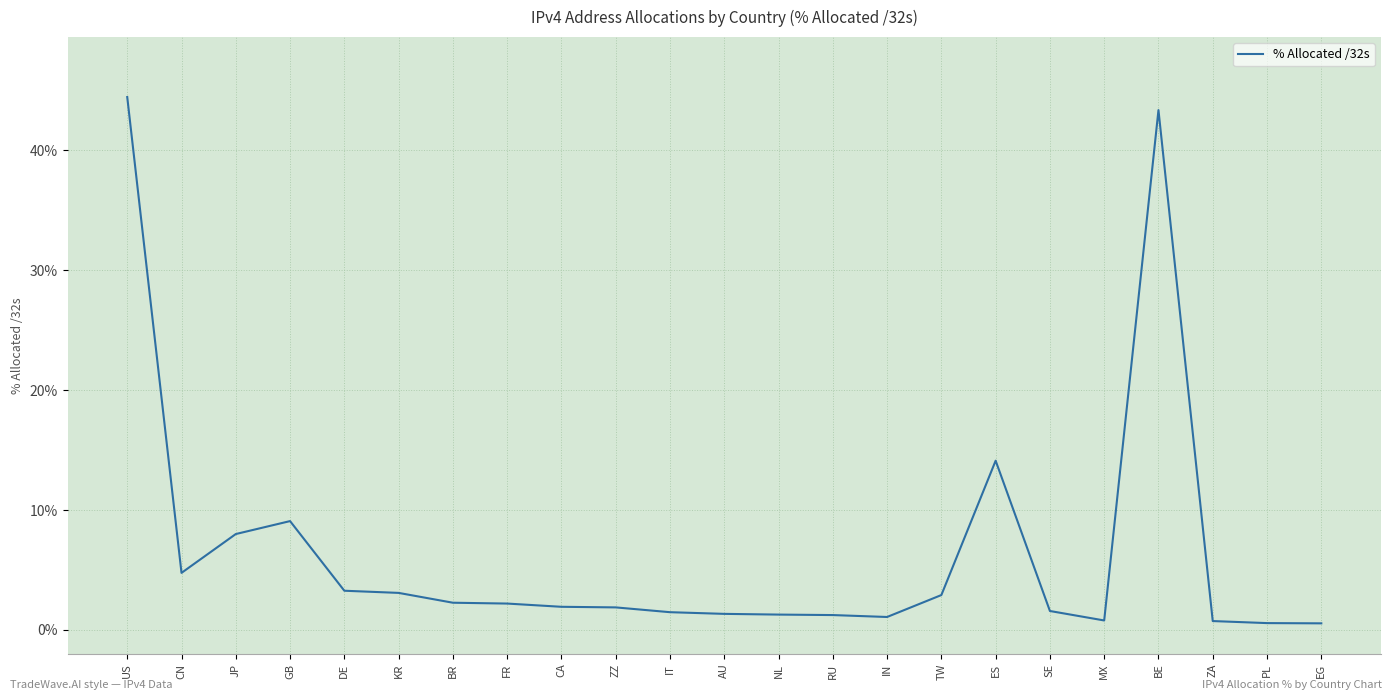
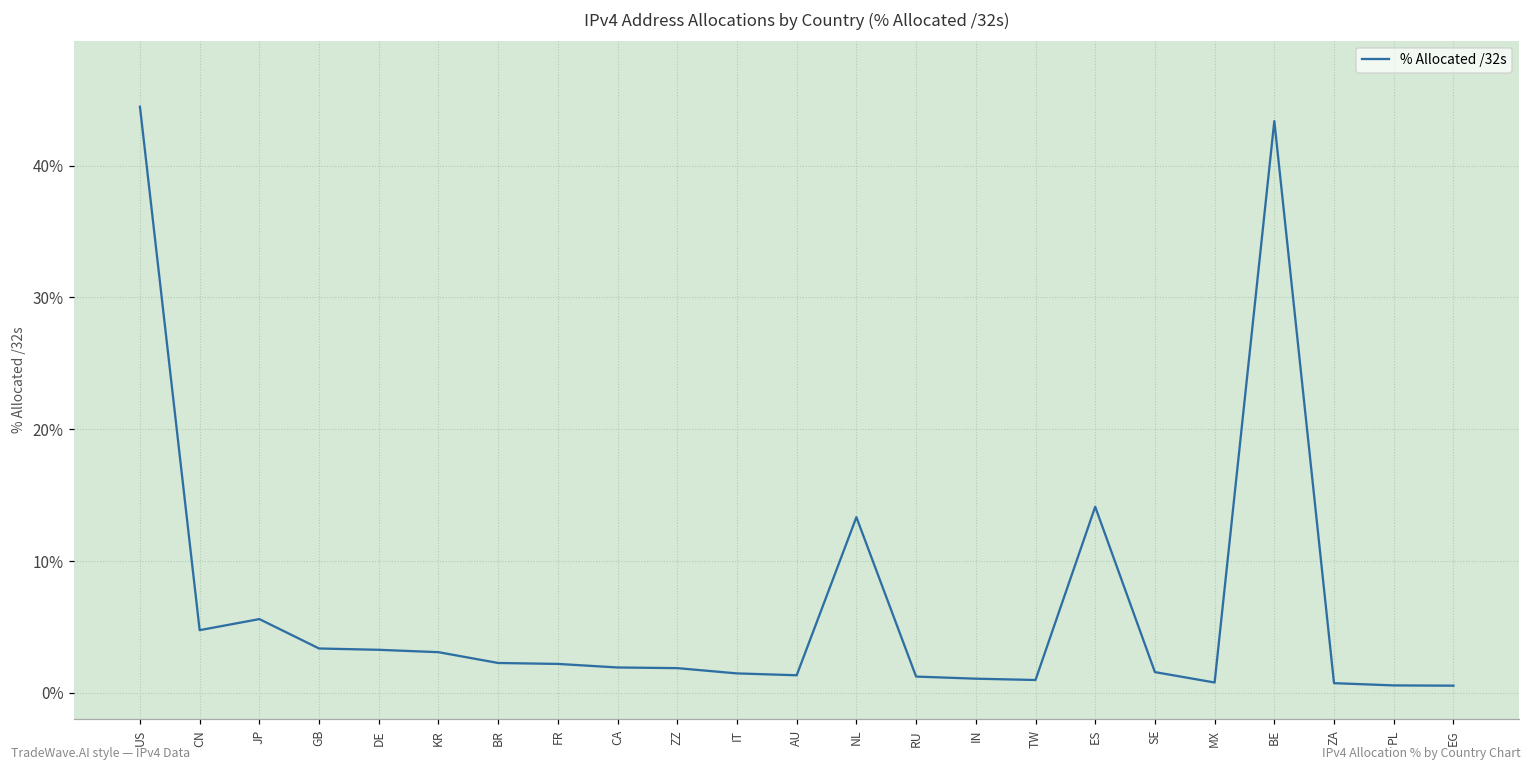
JP: 8.0% -> 5.6%
GB: 9.1% -> 3.4%
NL: 1.3% -> 13.3%
TW: 2.9% -> 1.0%
